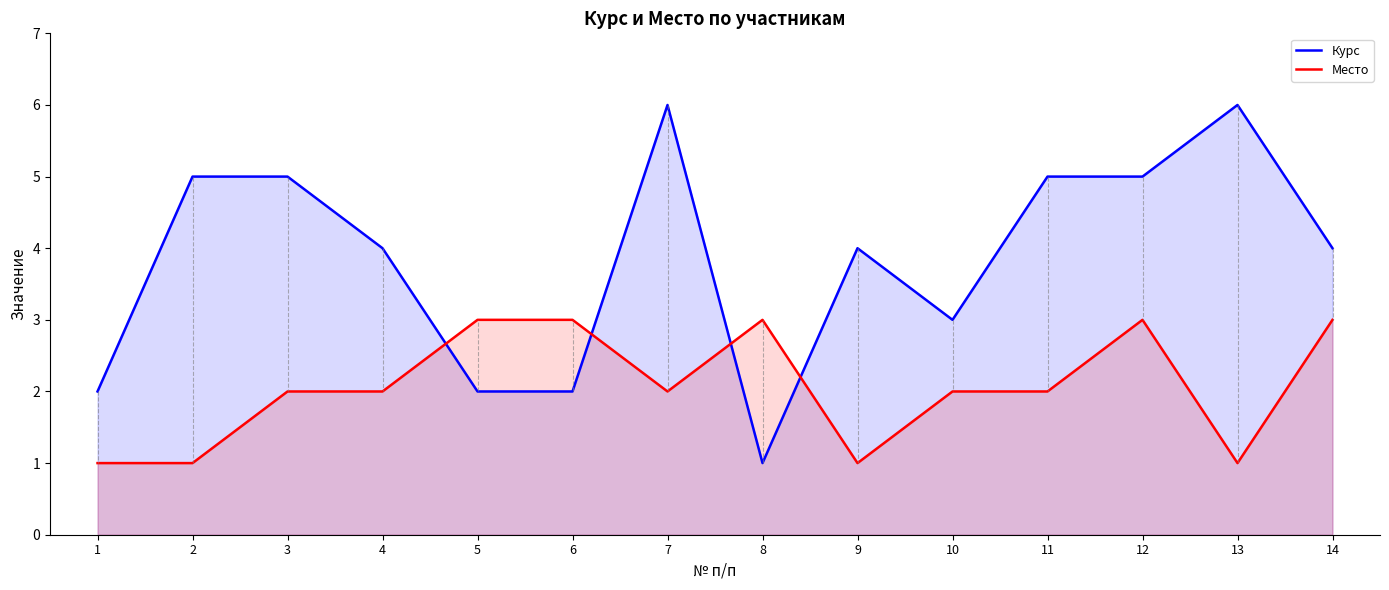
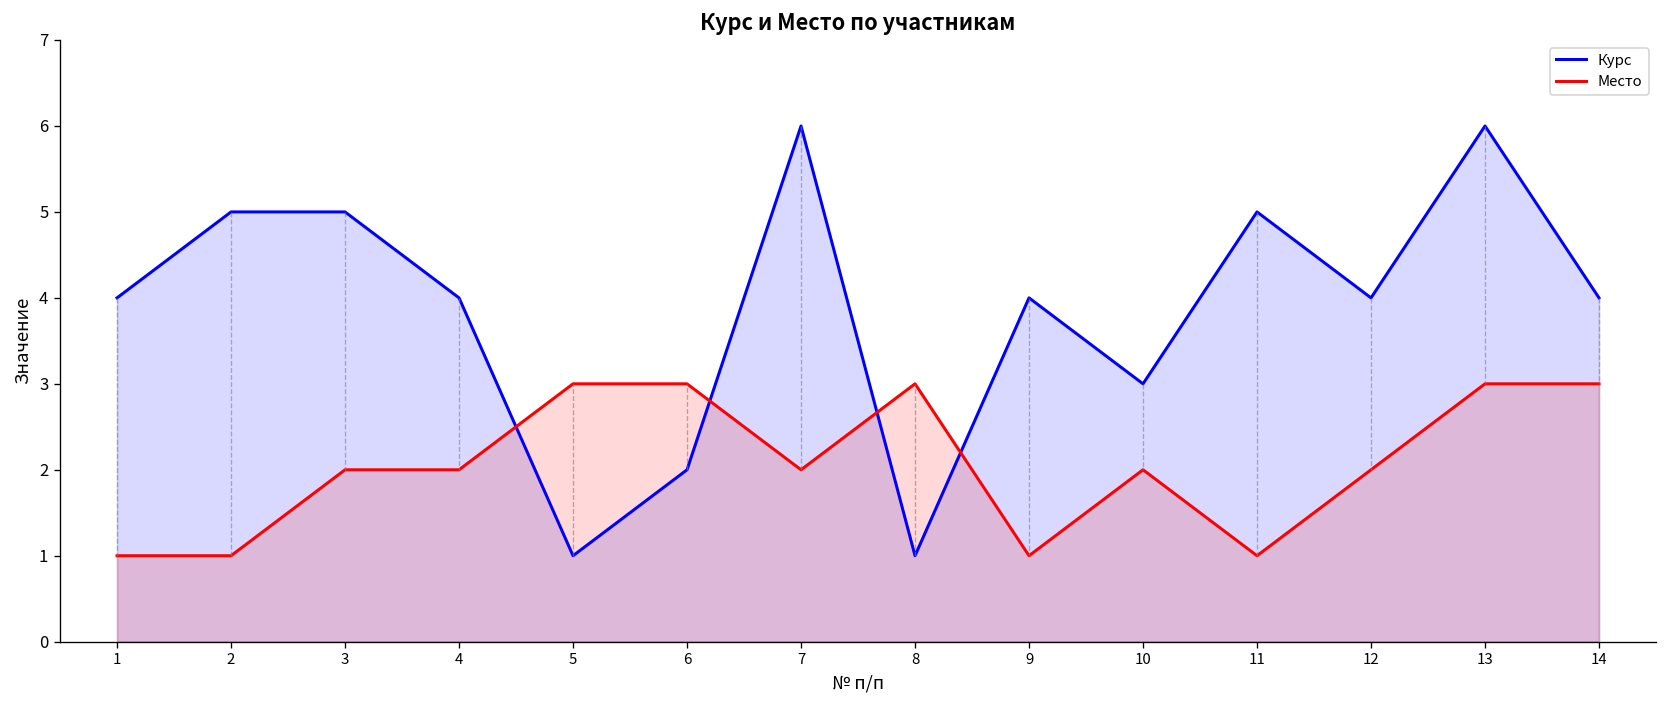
Курс, 1: 2 -> 4
Курс, 5: 2 -> 1
Место, 11: 2 -> 1
Курс, 12: 5 -> 4
Место, 12: 3 -> 2
Место, 13: 1 -> 3
